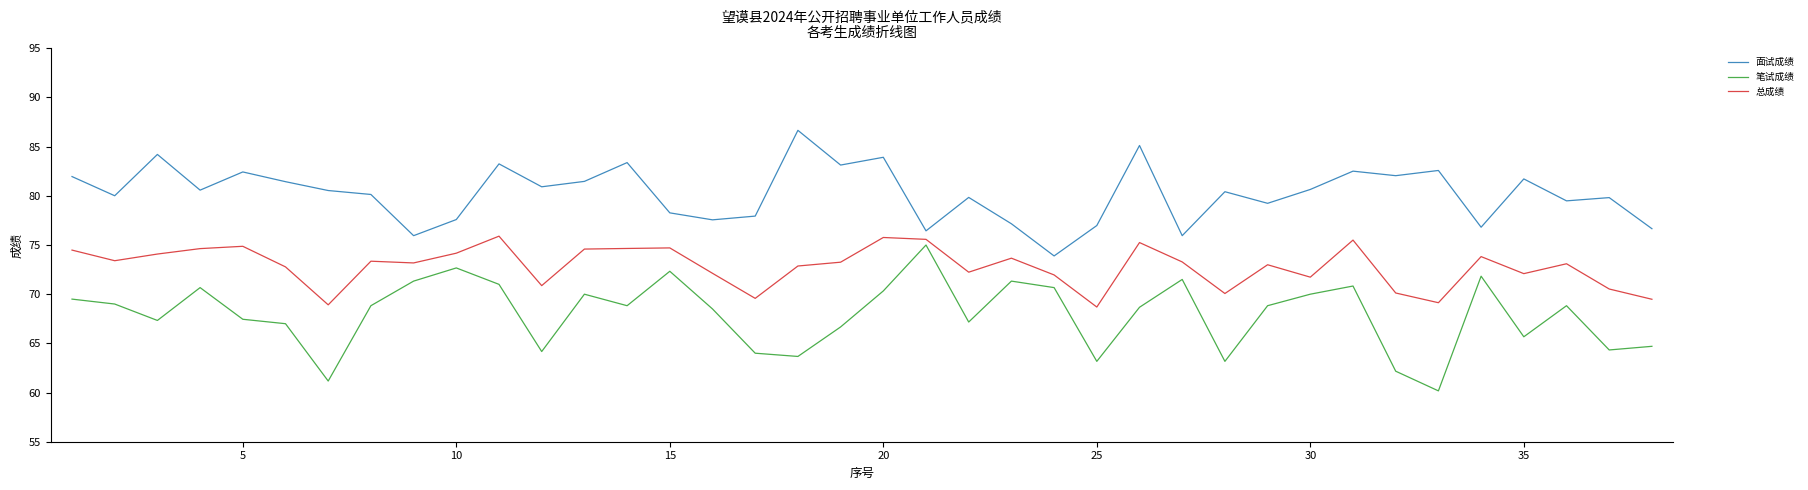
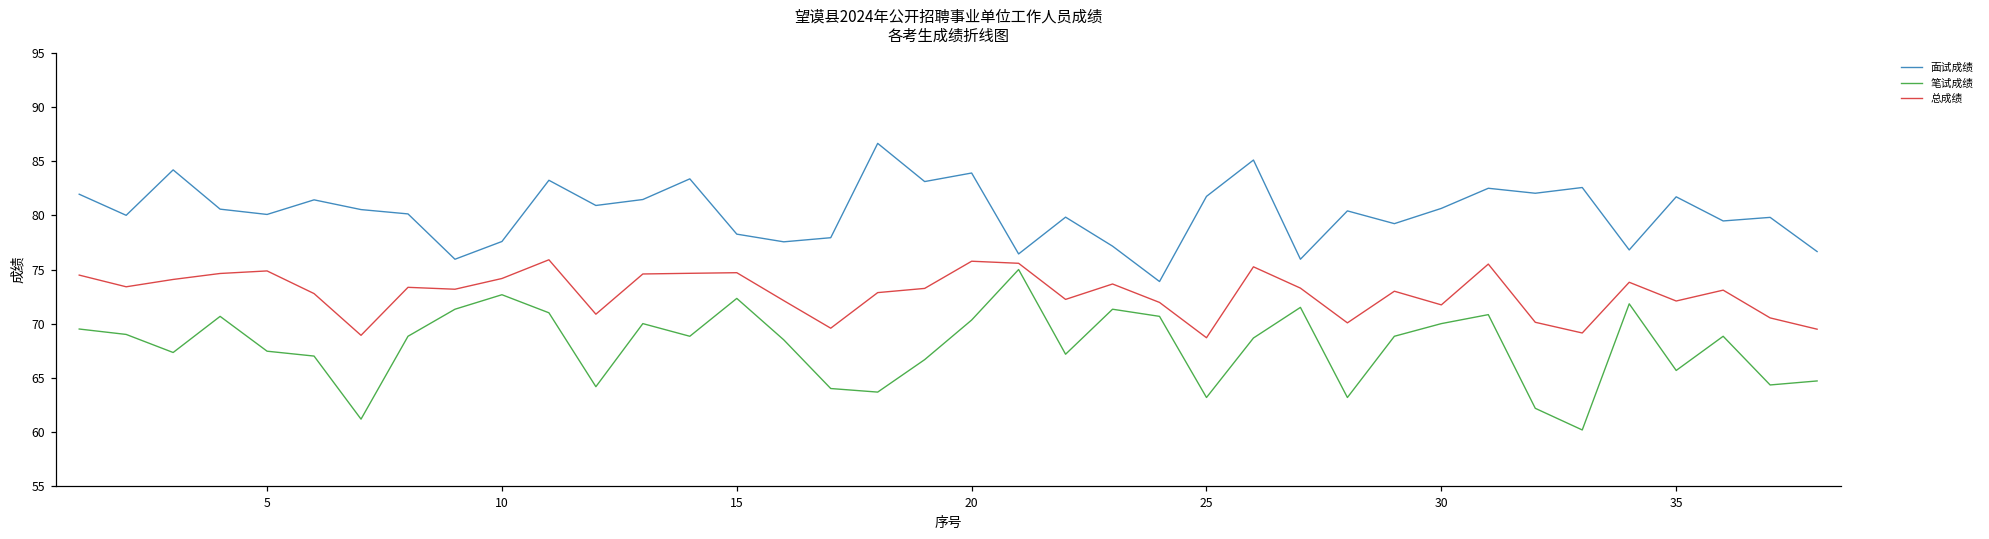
面试成绩, 5: 82 -> 80
面试成绩, 25: 77 -> 82
